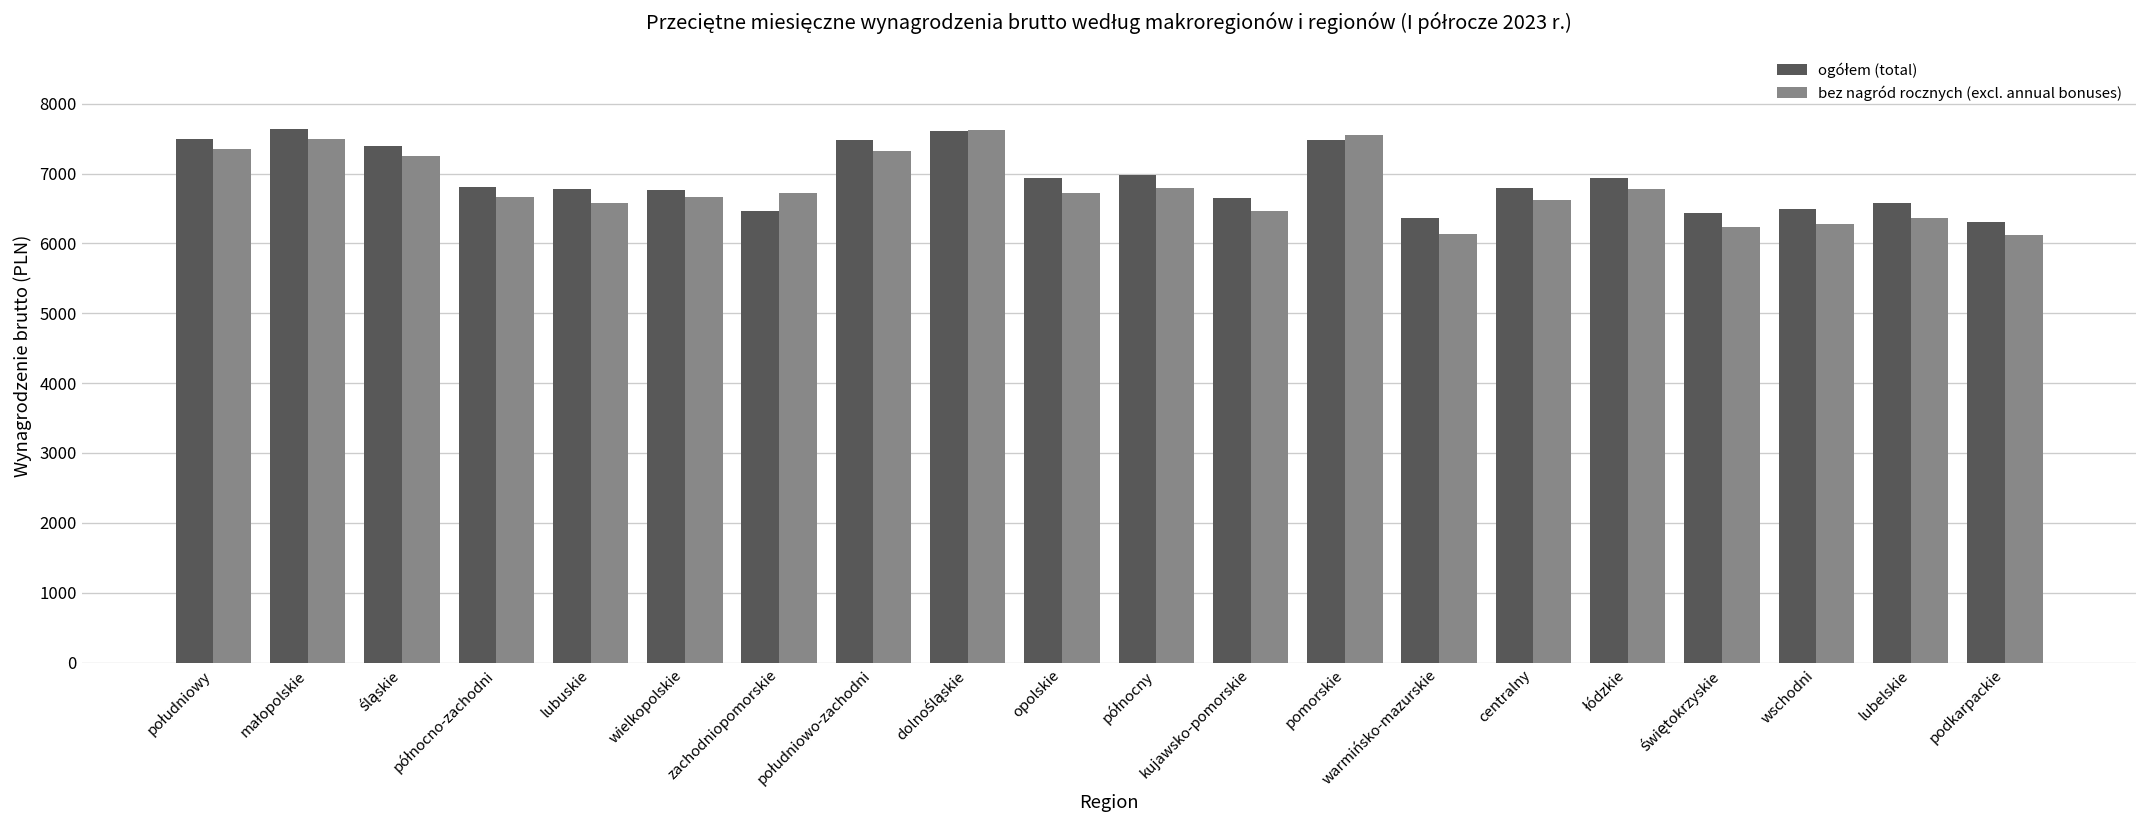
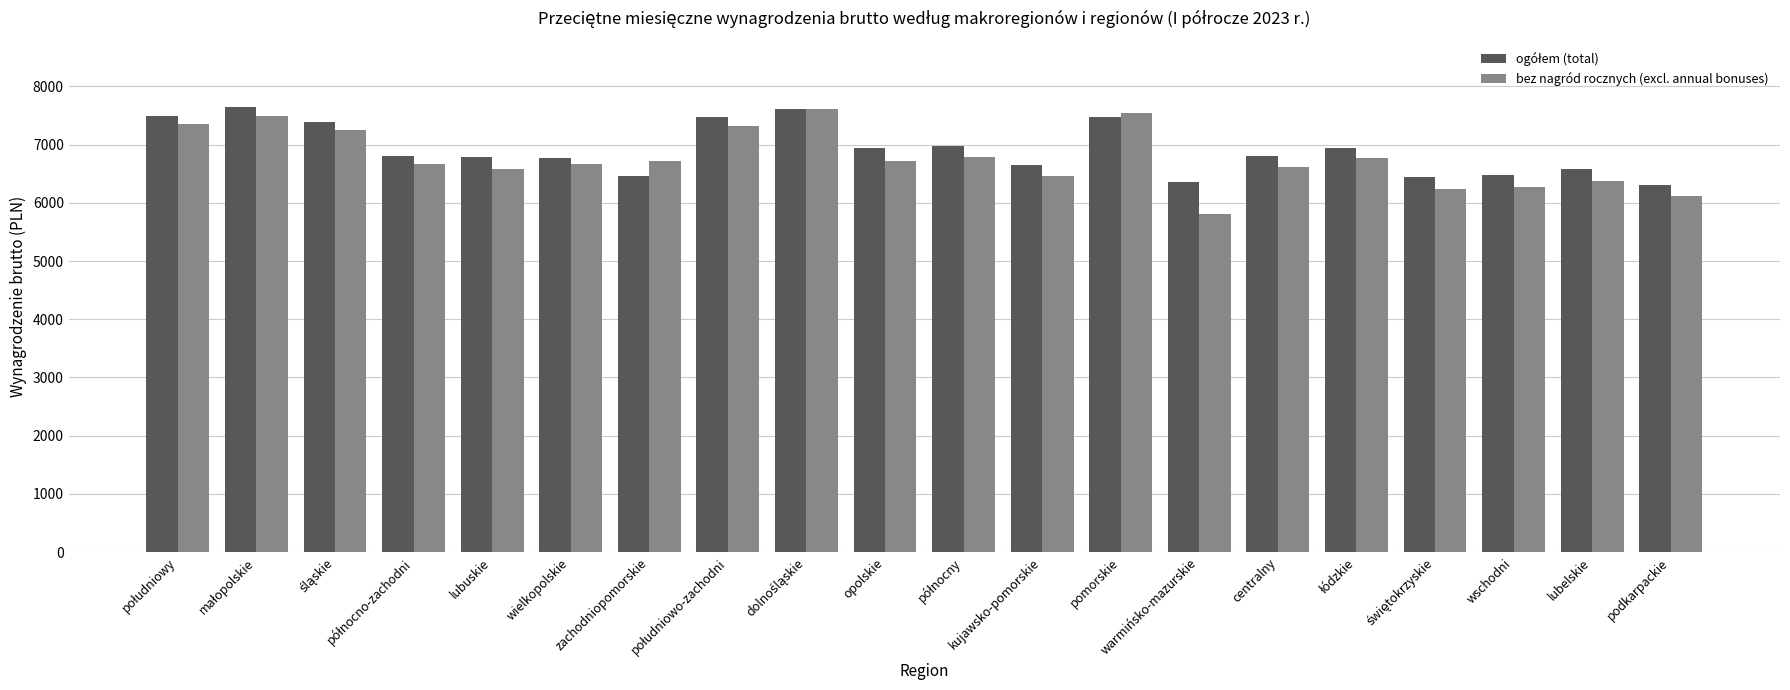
bez nagród rocznych (excl. annual bonuses), warmińsko-mazurskie: 6100 -> 5800
